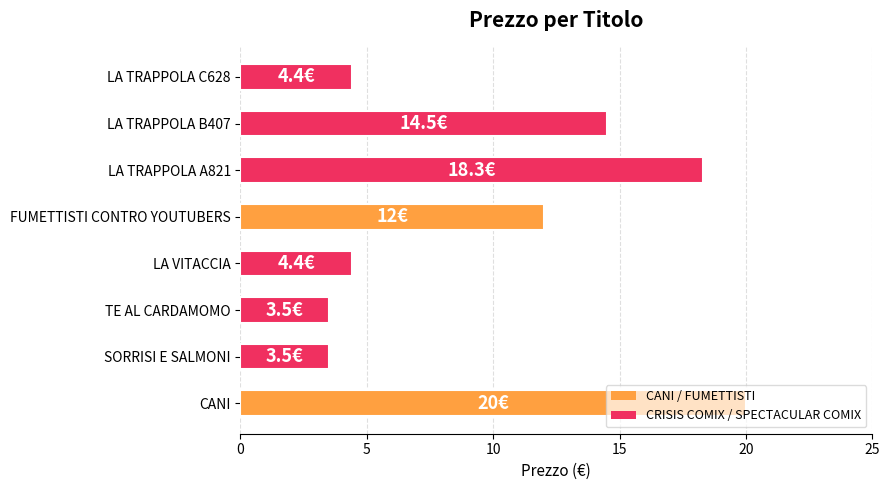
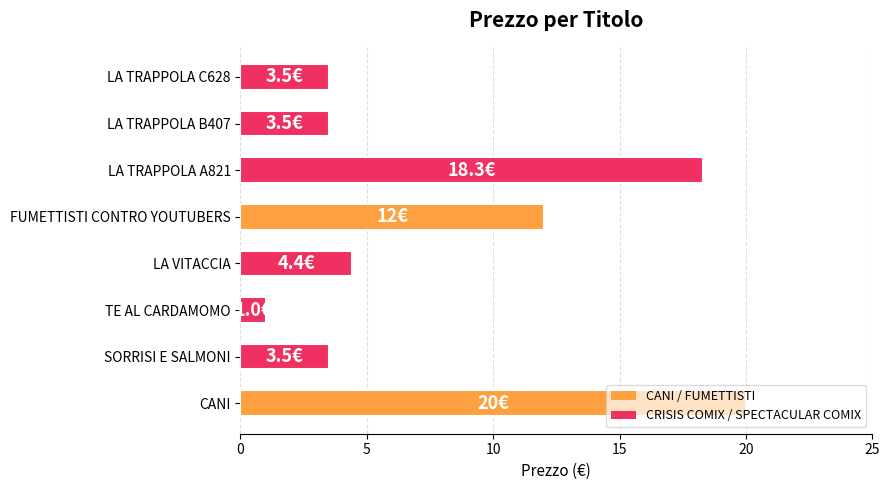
LA TRAPPOLA C628: 4.4€ -> 3.5€
LA TRAPPOLA B407: 14.5€ -> 3.5€
TE AL CARDAMOMO: 3.5€ -> 1.0€
